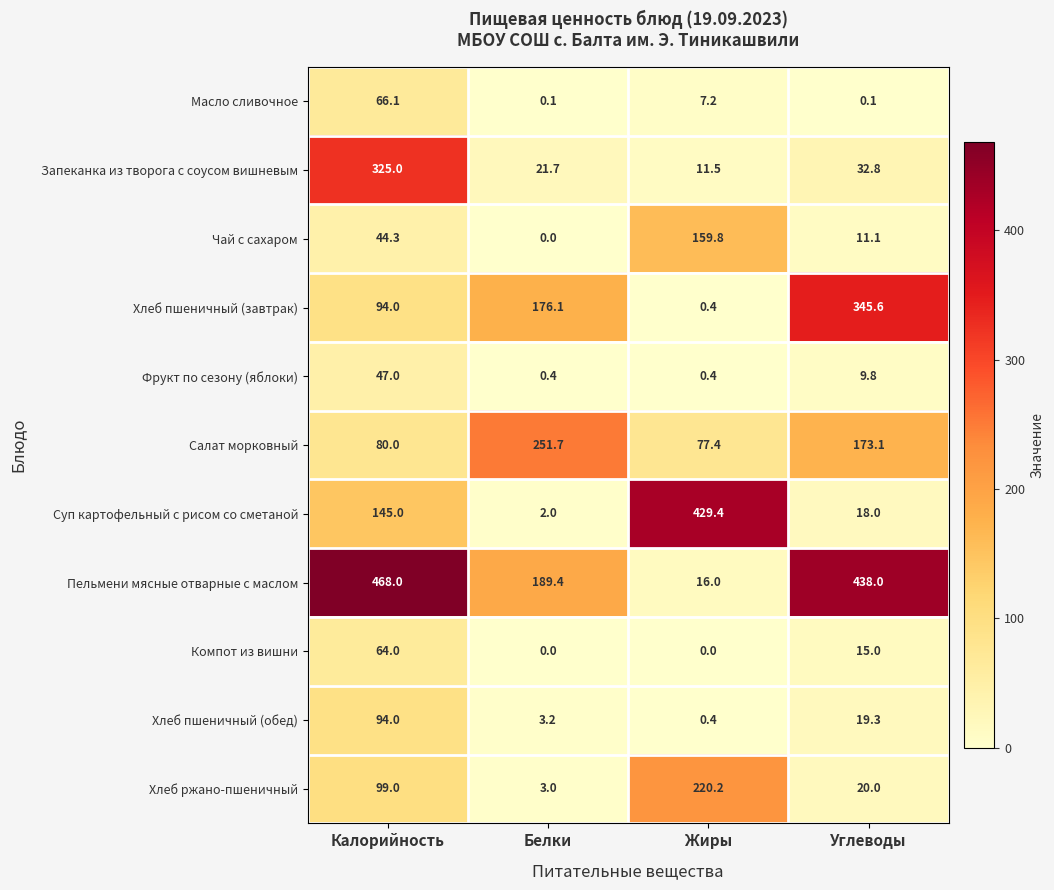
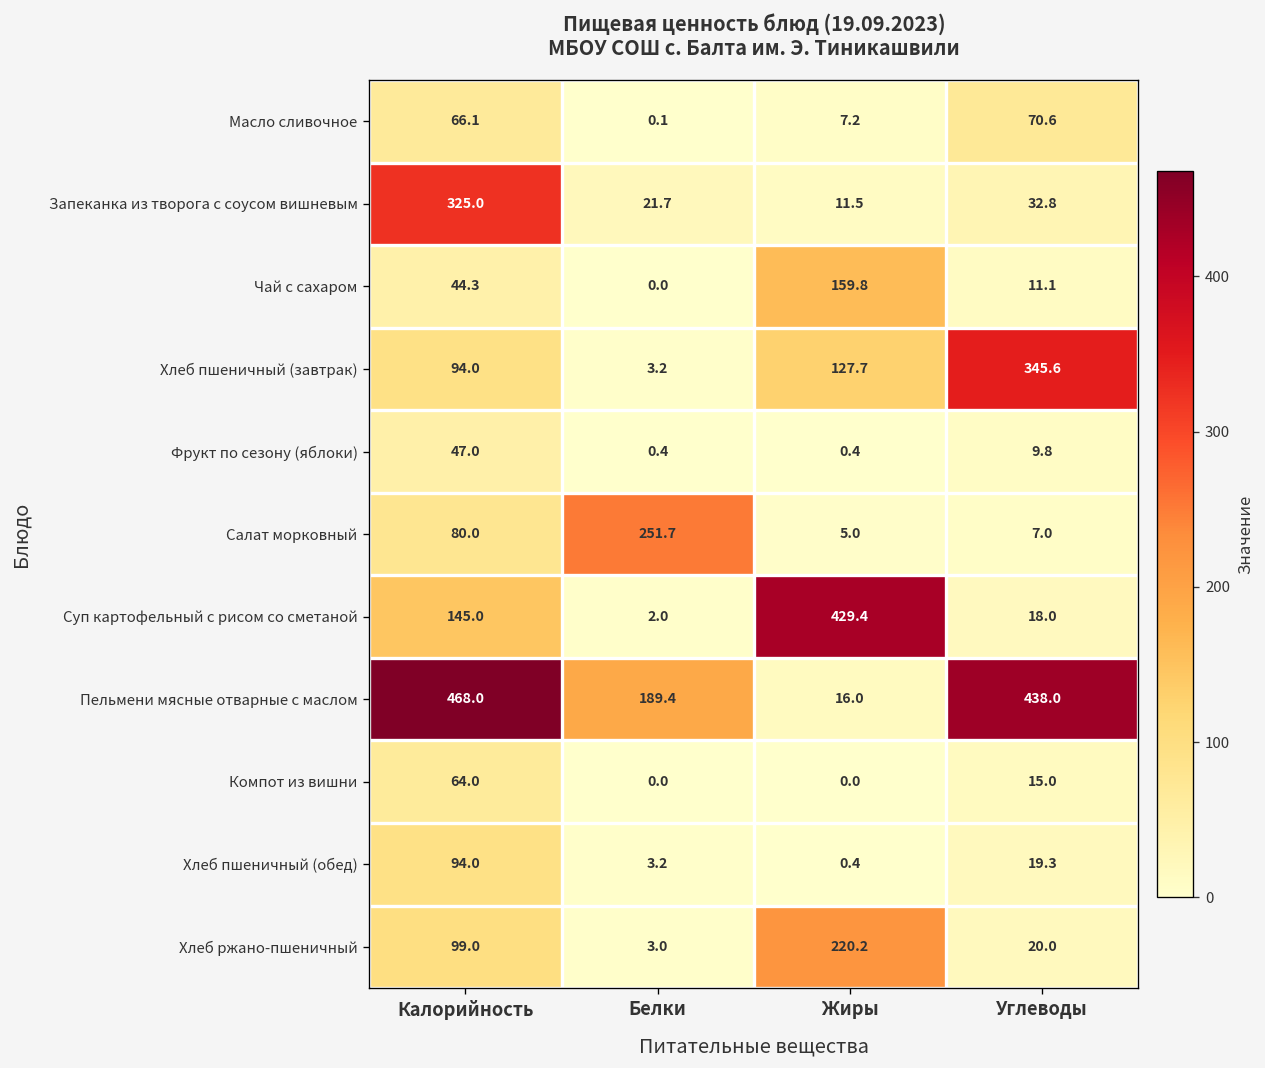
Масло сливочное, Углеводы: 0.1 -> 70.6
Хлеб пшеничный (завтрак), Белки: 176.1 -> 3.2
Хлеб пшеничный (завтрак), Жиры: 0.4 -> 127.7
Салат морковный, Жиры: 77.4 -> 5.0
Салат морковный, Углеводы: 173.1 -> 7.0
